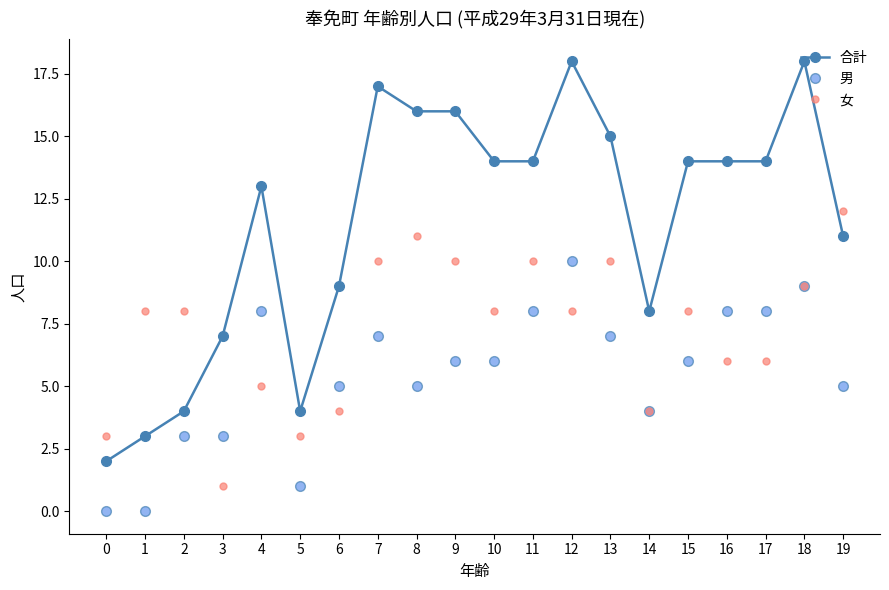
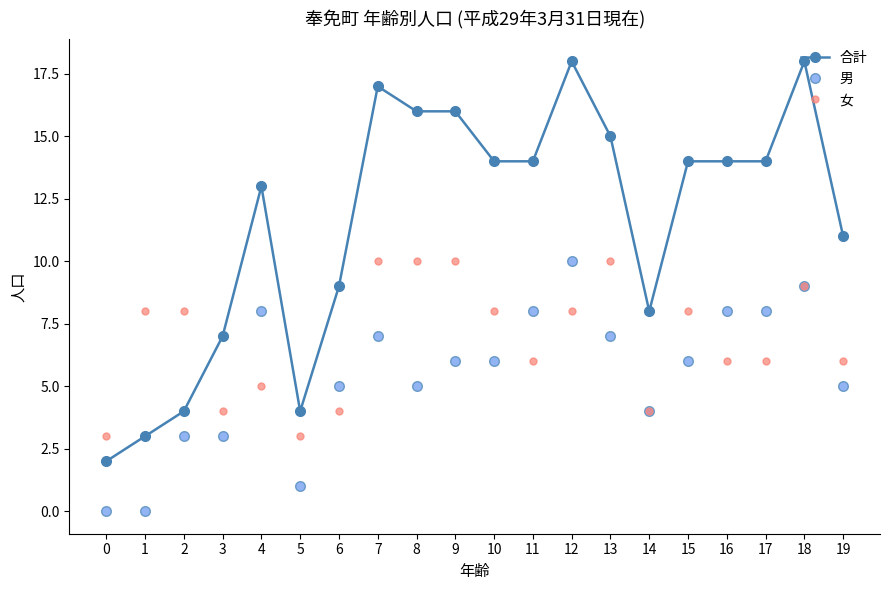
女, 3: 1 -> 4
女, 8: 11 -> 10
女, 11: 10 -> 6
女, 19: 12 -> 6
